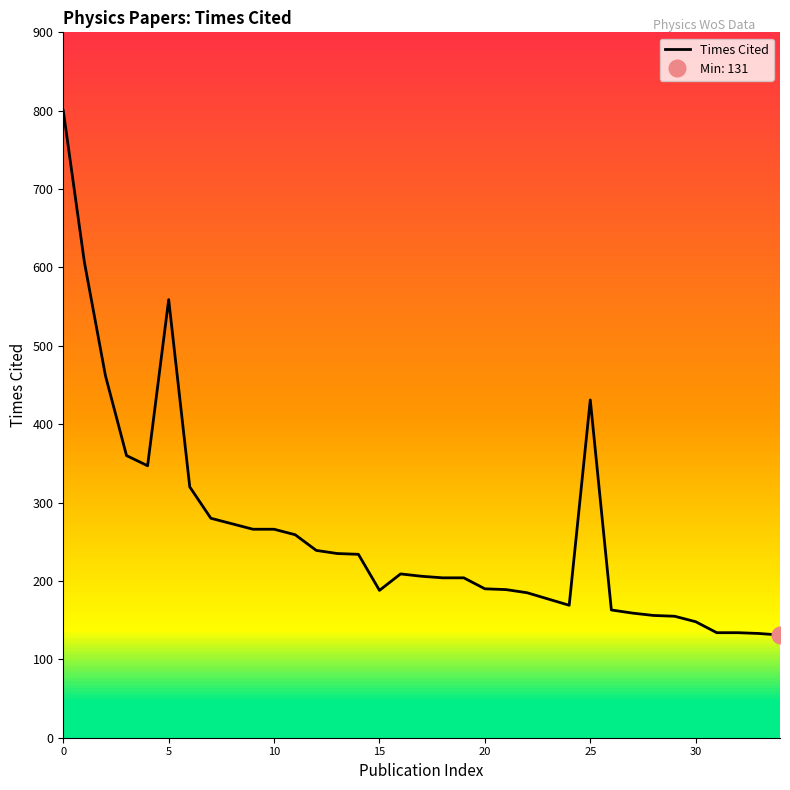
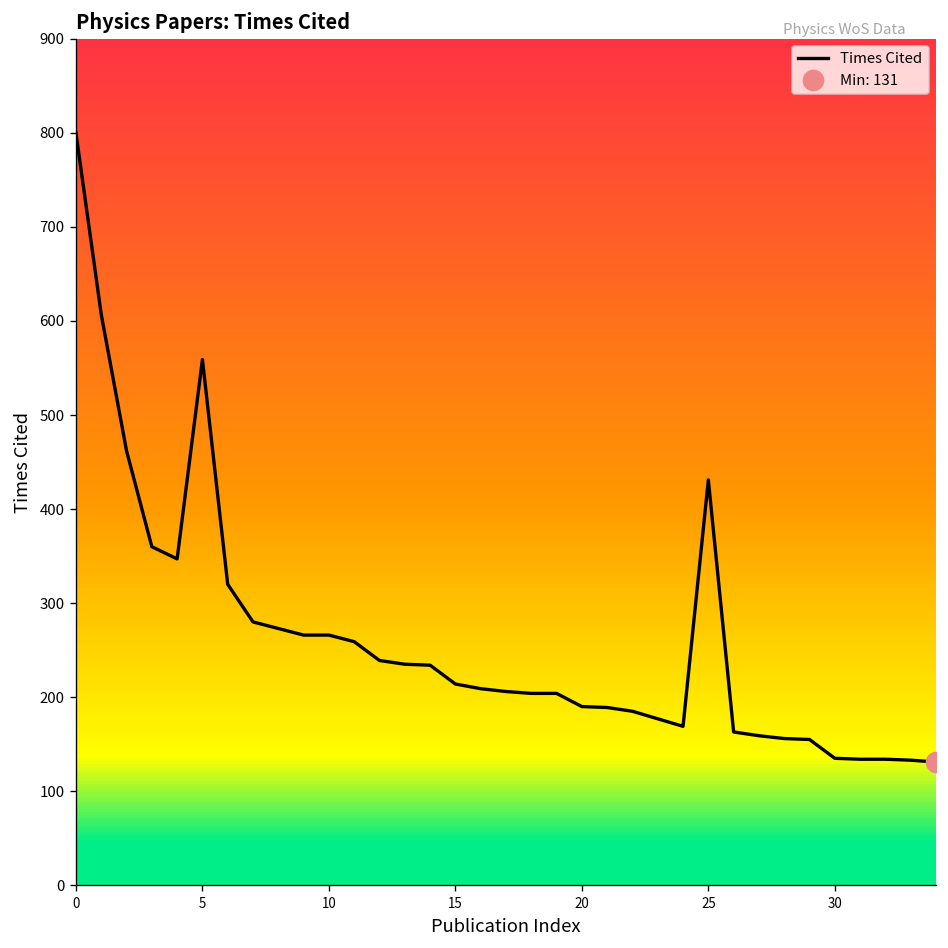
Times Cited, 15: 190 -> 210
Times Cited, 30: 150 -> 140
